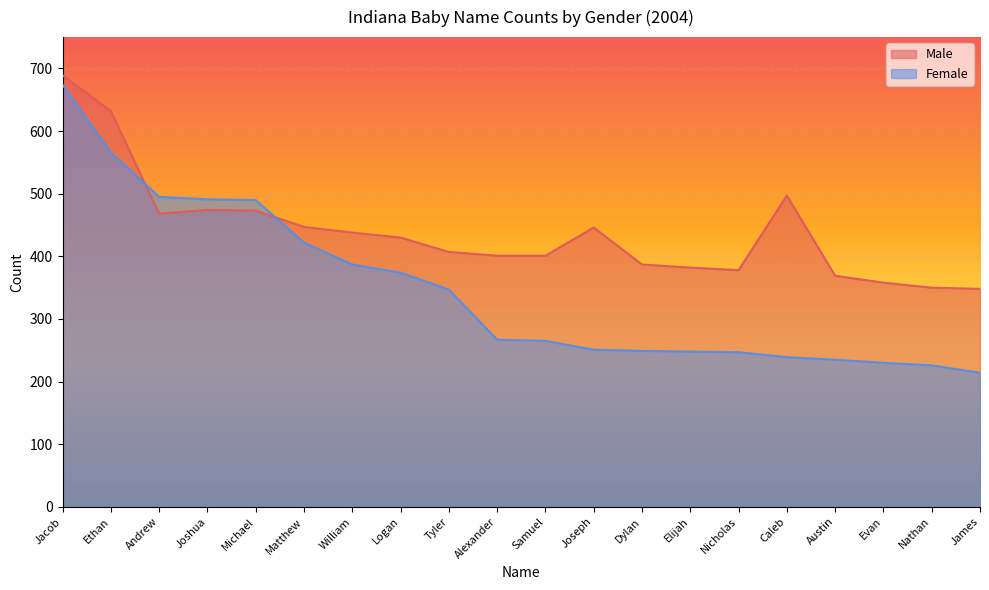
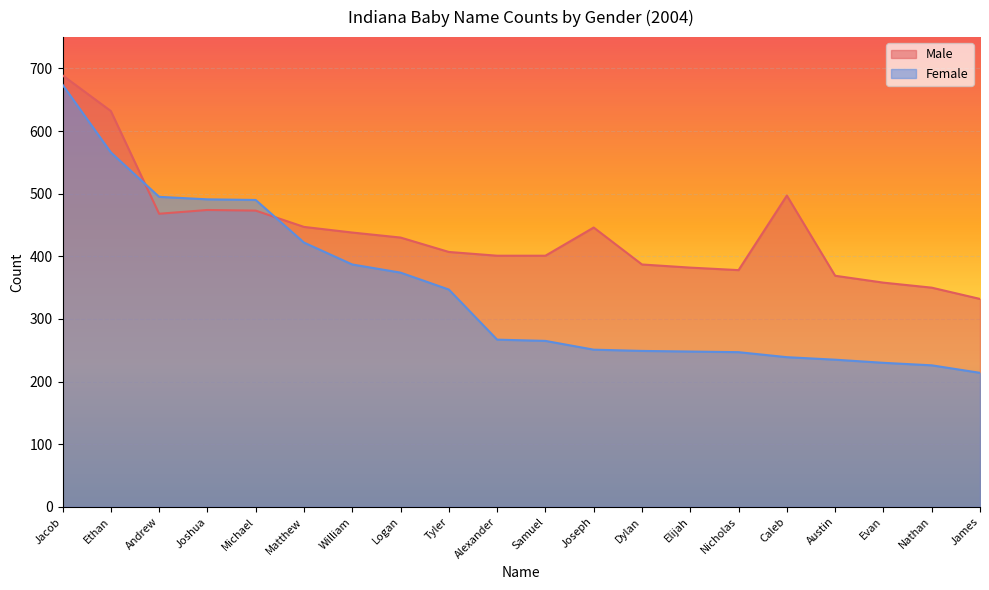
Male, James: 350 -> 330
